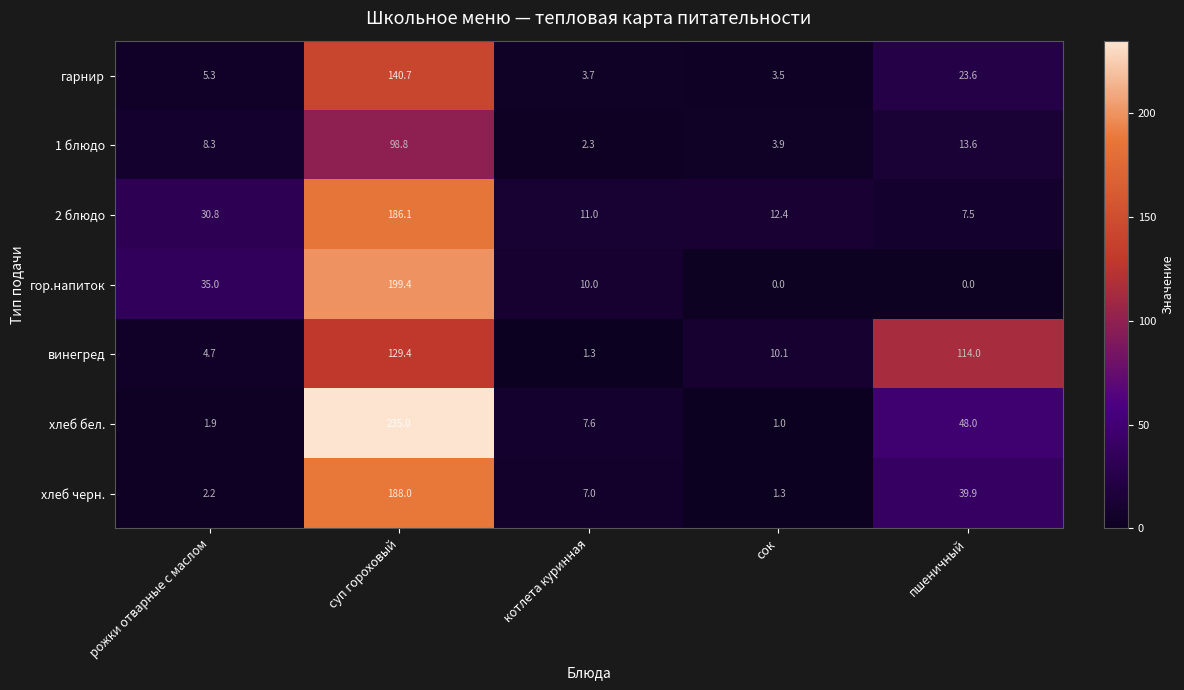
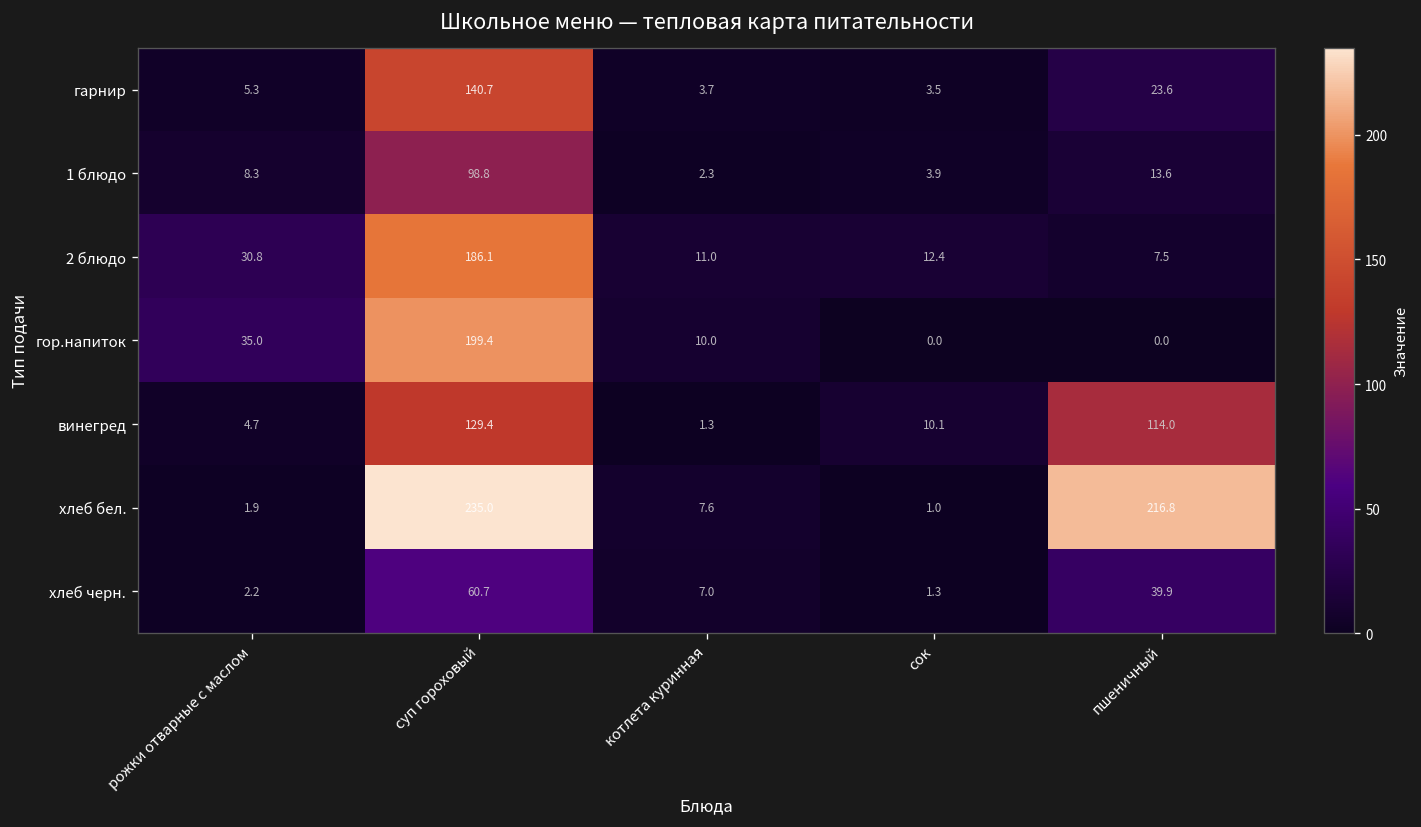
хлеб бел., пшеничный: 48.0 -> 216.8
хлеб черн., суп гороховый: 188.0 -> 60.7
